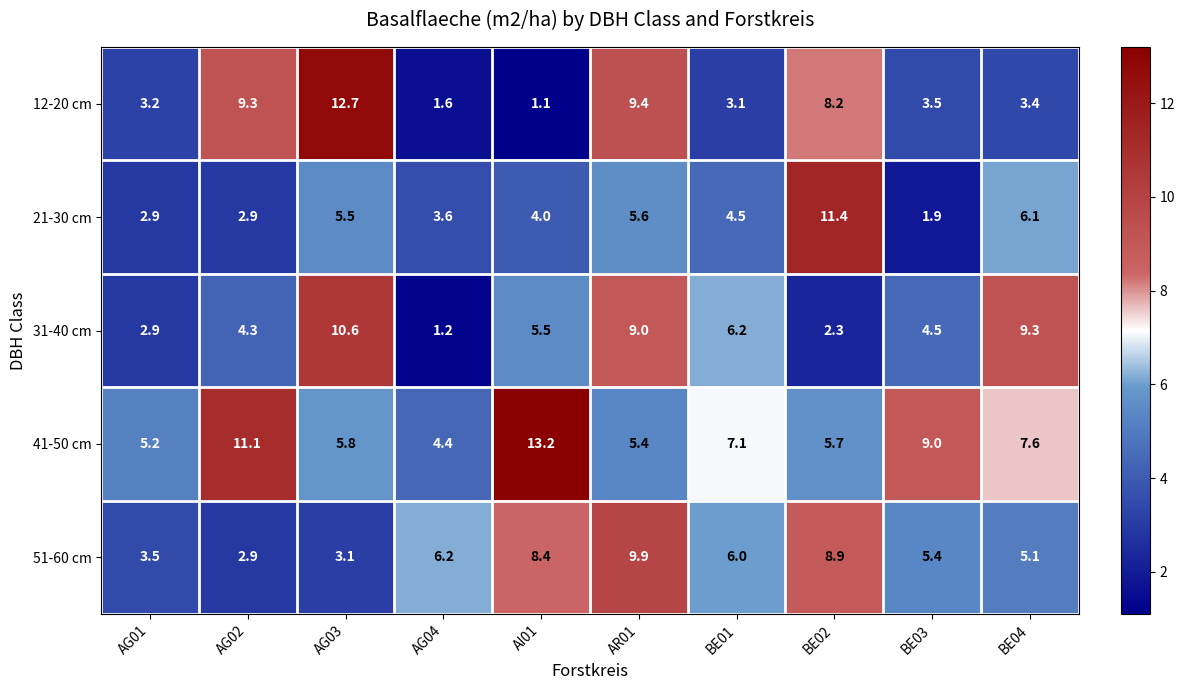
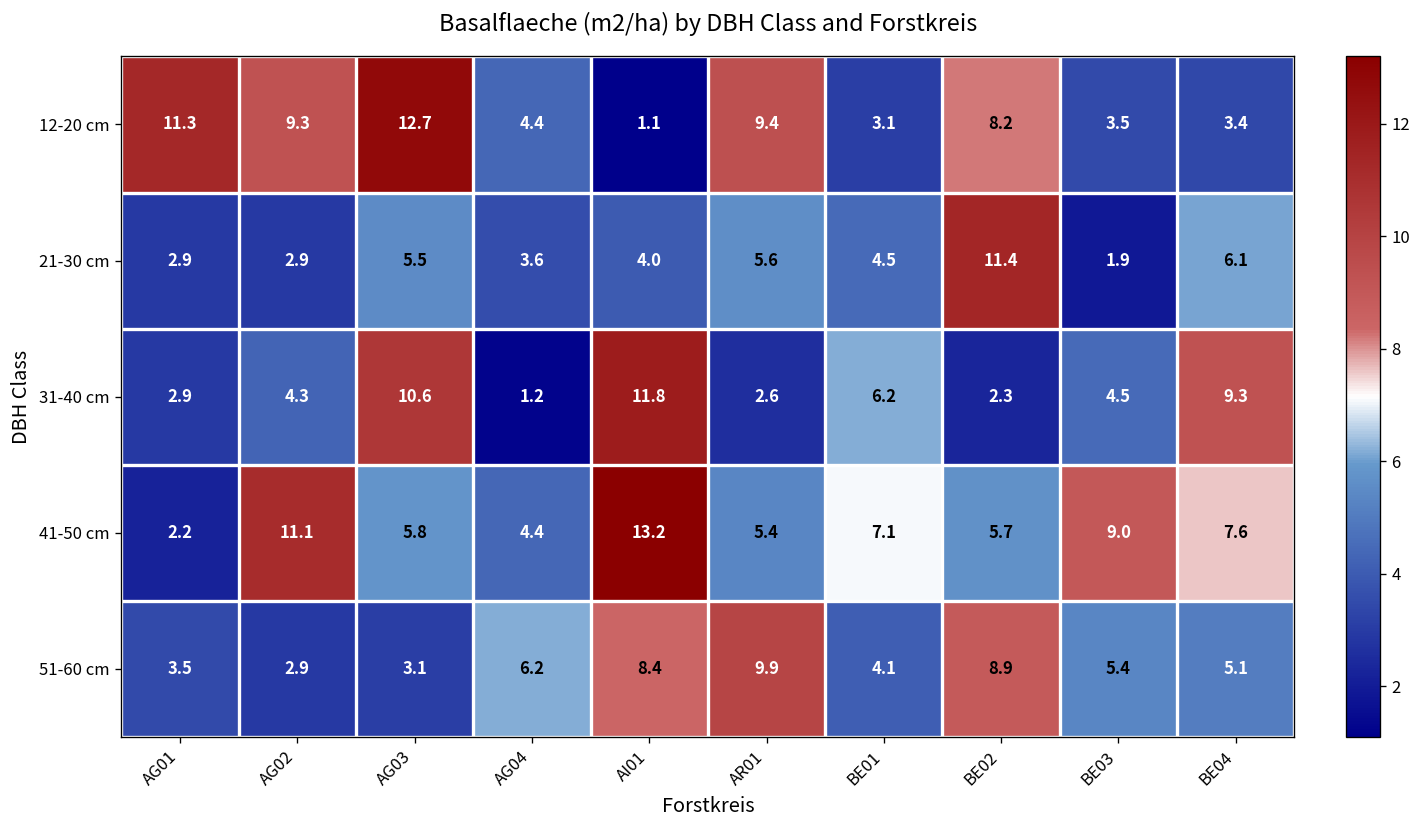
12-20 cm, AG01: 3.2 -> 11.3
12-20 cm, AG04: 1.6 -> 4.4
31-40 cm, AI01: 5.5 -> 11.8
31-40 cm, AR01: 9.0 -> 2.6
41-50 cm, AG01: 5.2 -> 2.2
51-60 cm, BE01: 6.0 -> 4.1
